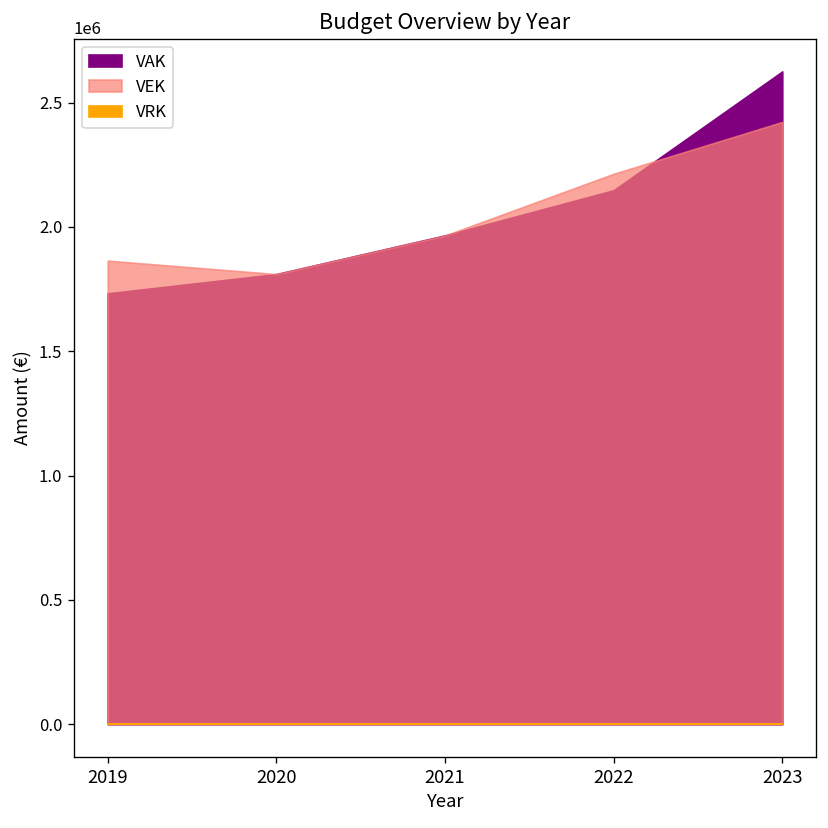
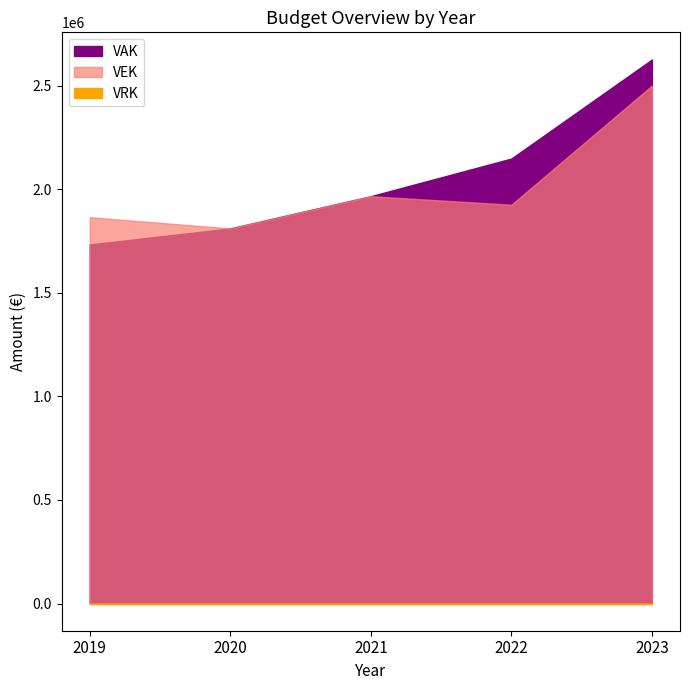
VEK, 2022: 2210000 -> 1920000
VEK, 2023: 2420000 -> 2500000
